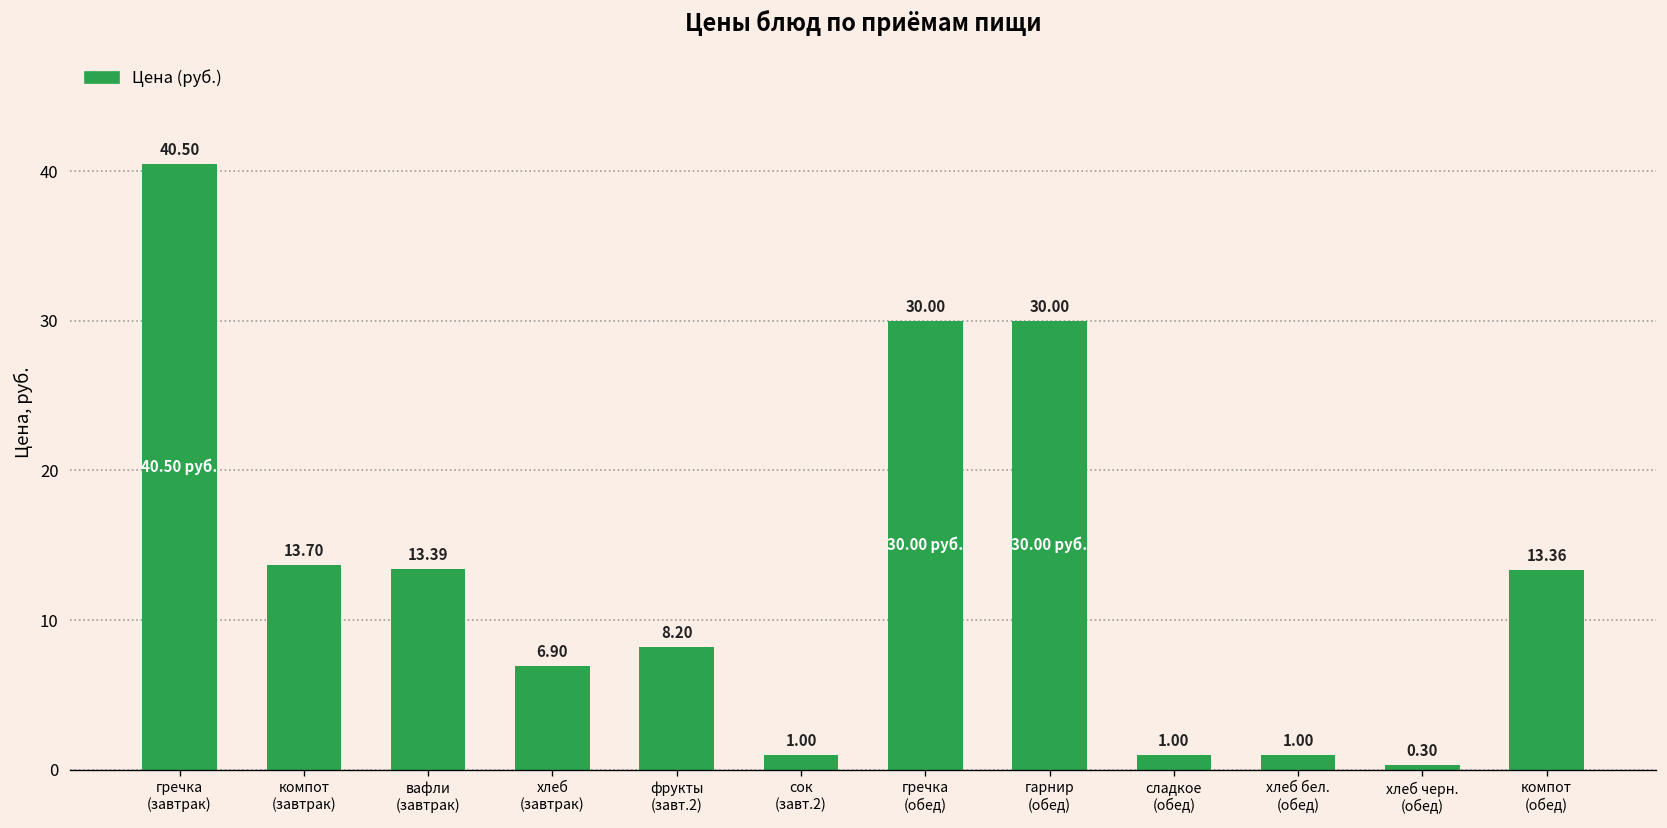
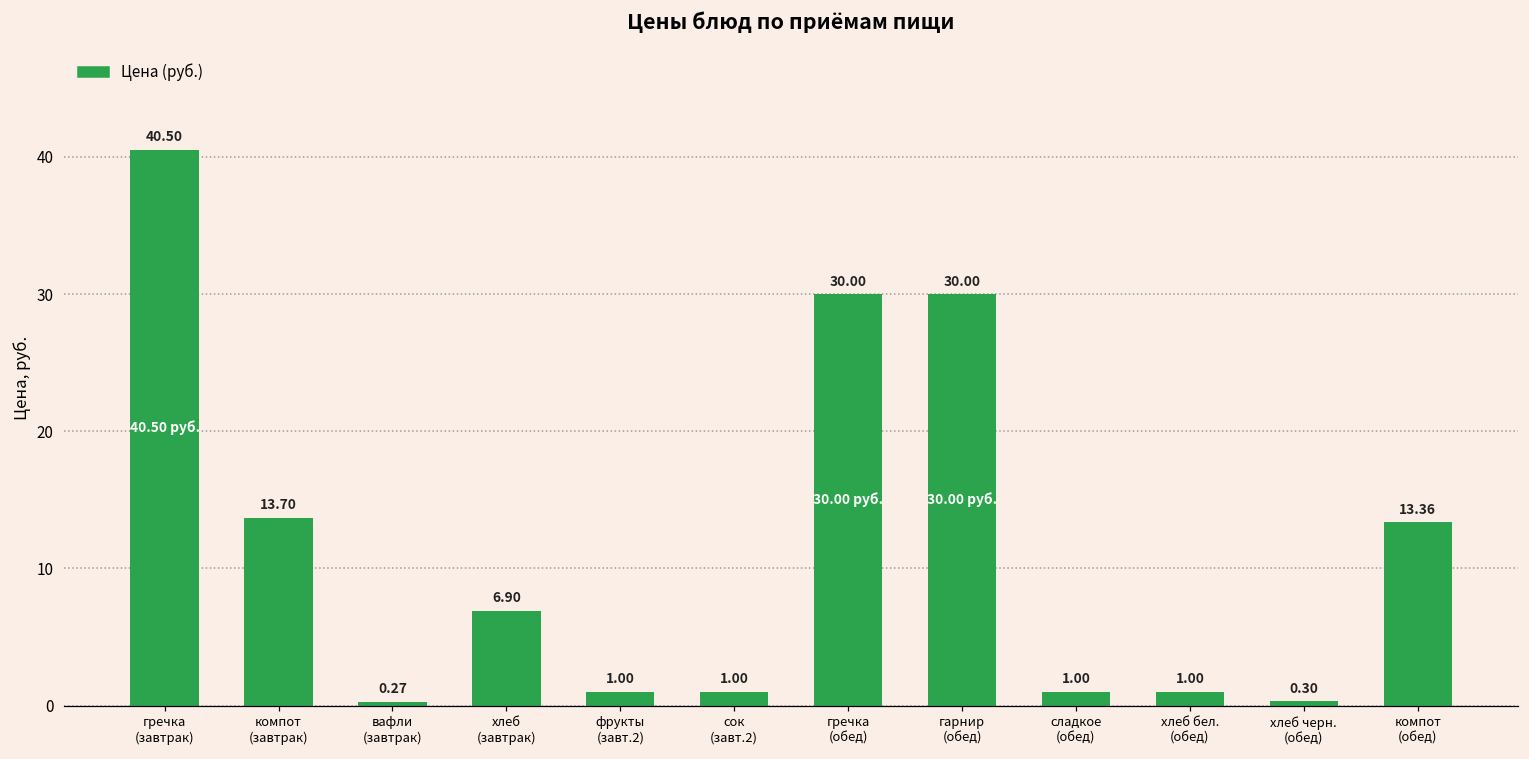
вафли (завтрак): 13.39 -> 0.27
фрукты (завт.2): 8.20 -> 1.00
